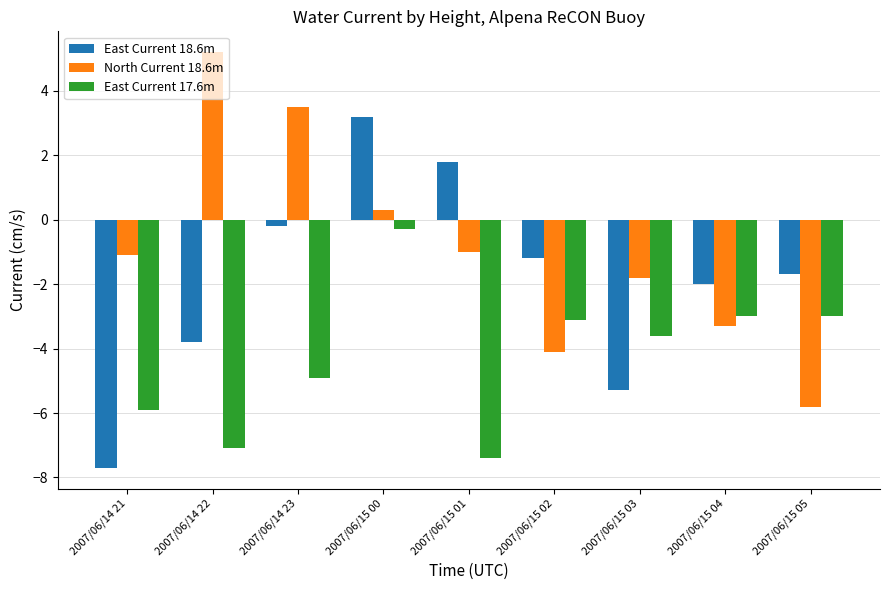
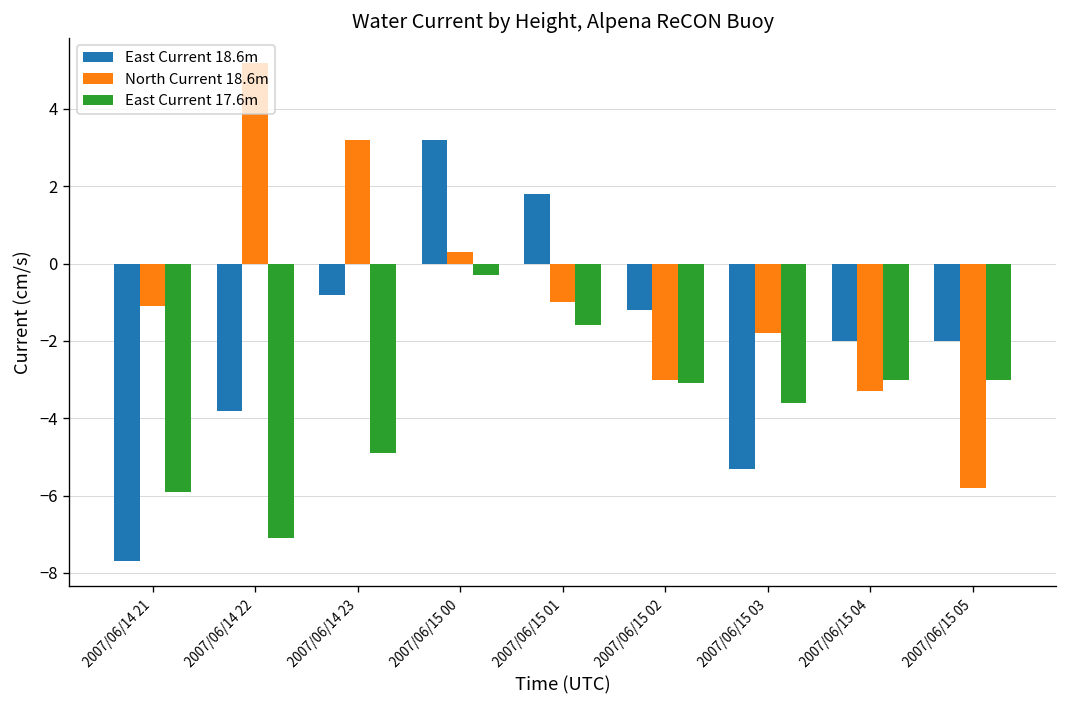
East Current 18.6m, 2007/06/14 23: -0.2 -> -0.8
North Current 18.6m, 2007/06/14 23: 3.5 -> 3.2
East Current 17.6m, 2007/06/15 01: -7.4 -> -1.6
North Current 18.6m, 2007/06/15 02: -4.1 -> -3.0
East Current 18.6m, 2007/06/15 05: -1.7 -> -2.0
